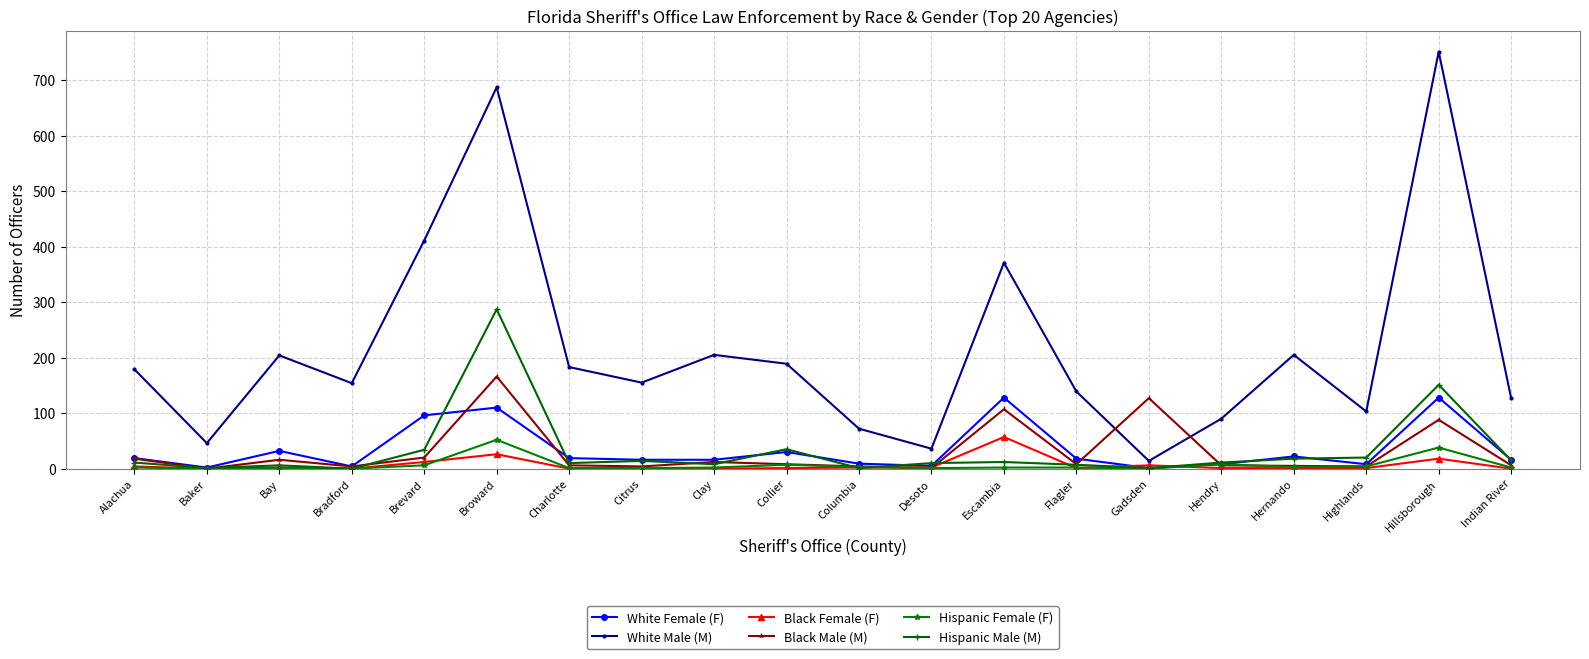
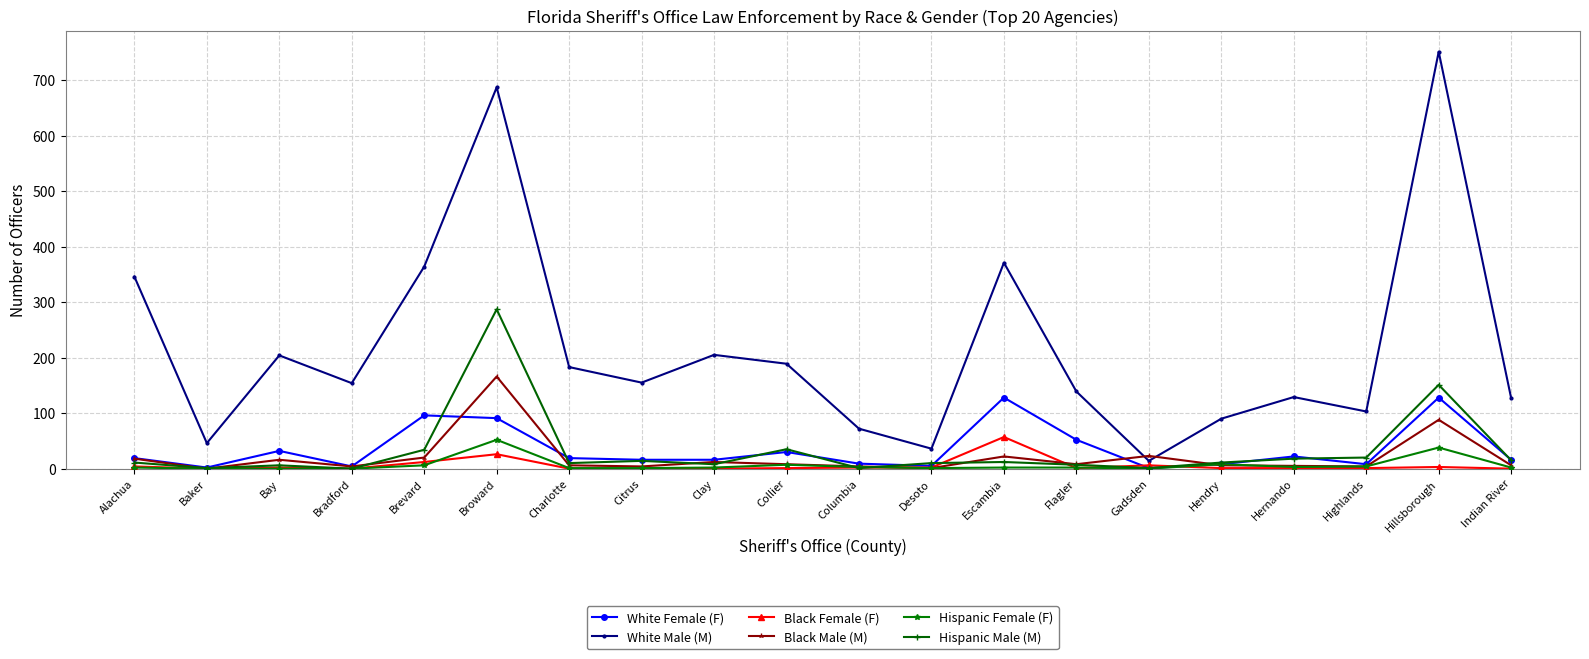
White Male (M), Alachua: 180 -> 350
White Male (M), Brevard: 410 -> 360
White Female (F), Broward: 110 -> 90
Black Male (M), Escambia: 110 -> 20
White Female (F), Flagler: 20 -> 50
Black Male (M), Gadsden: 130 -> 20
White Male (M), Hernando: 210 -> 130
Black Female (F), Hillsborough: 20 -> 0
